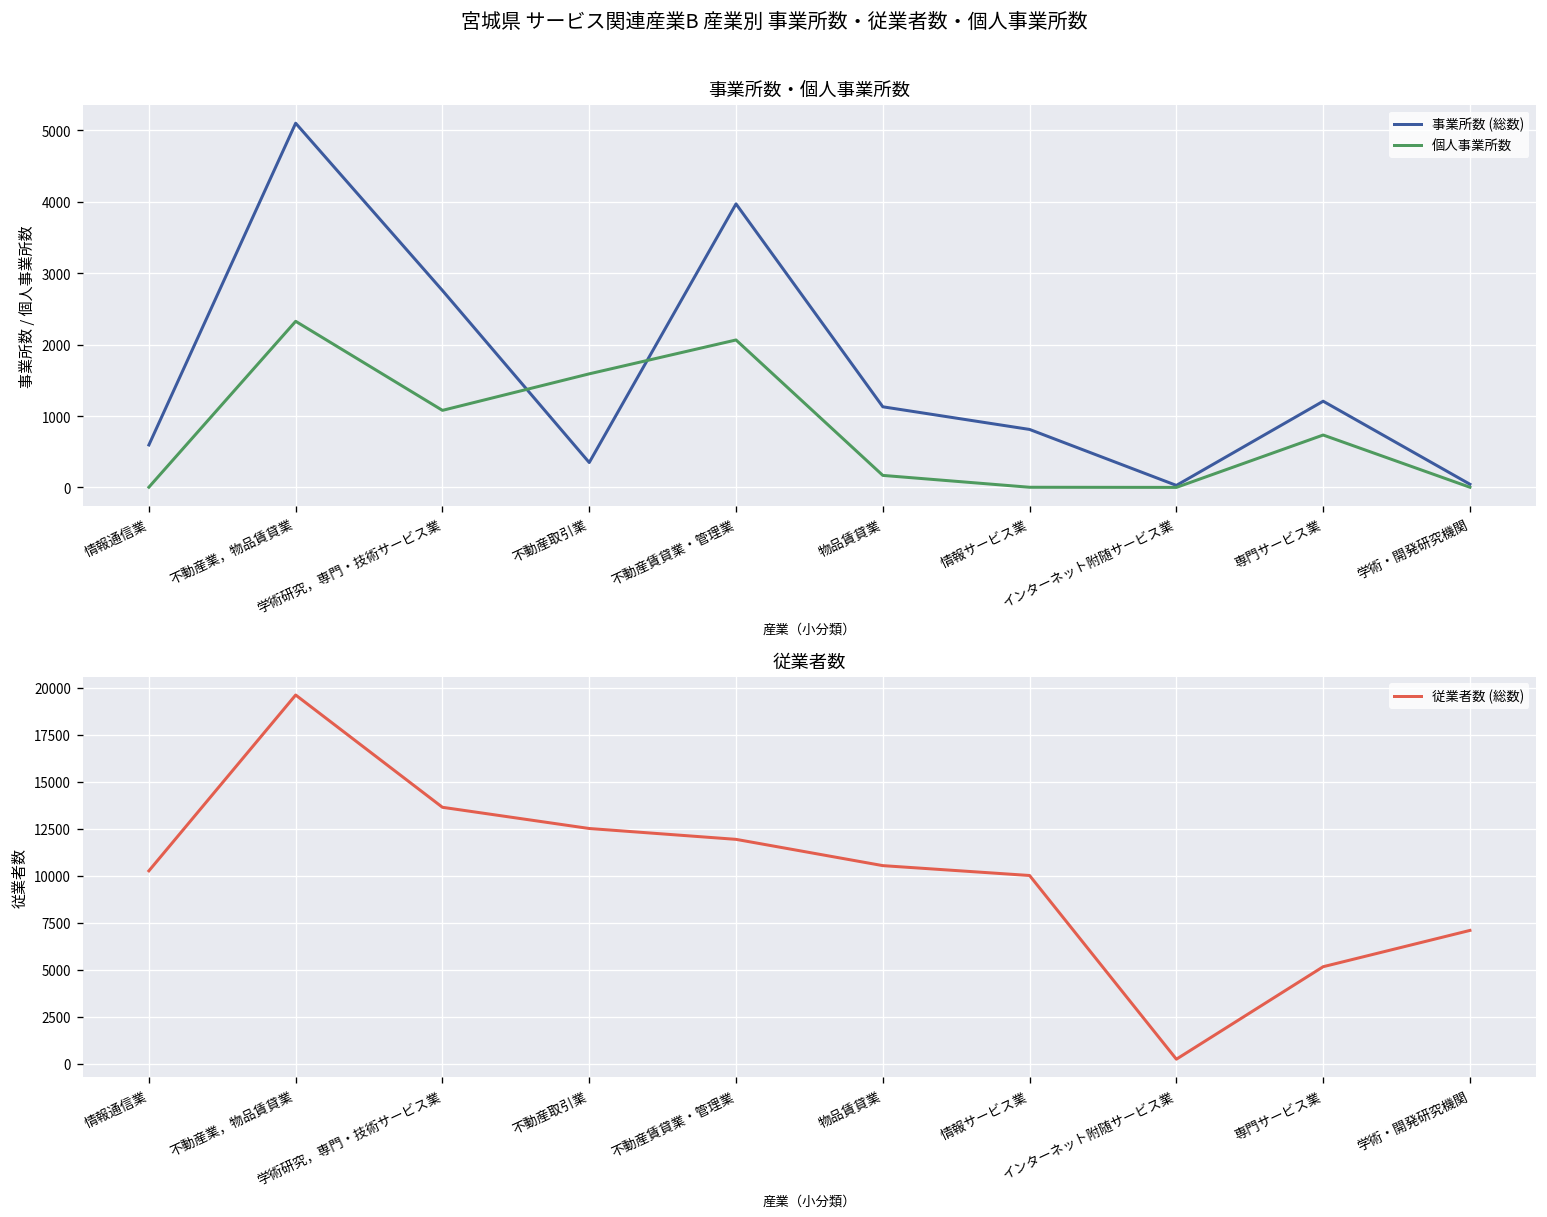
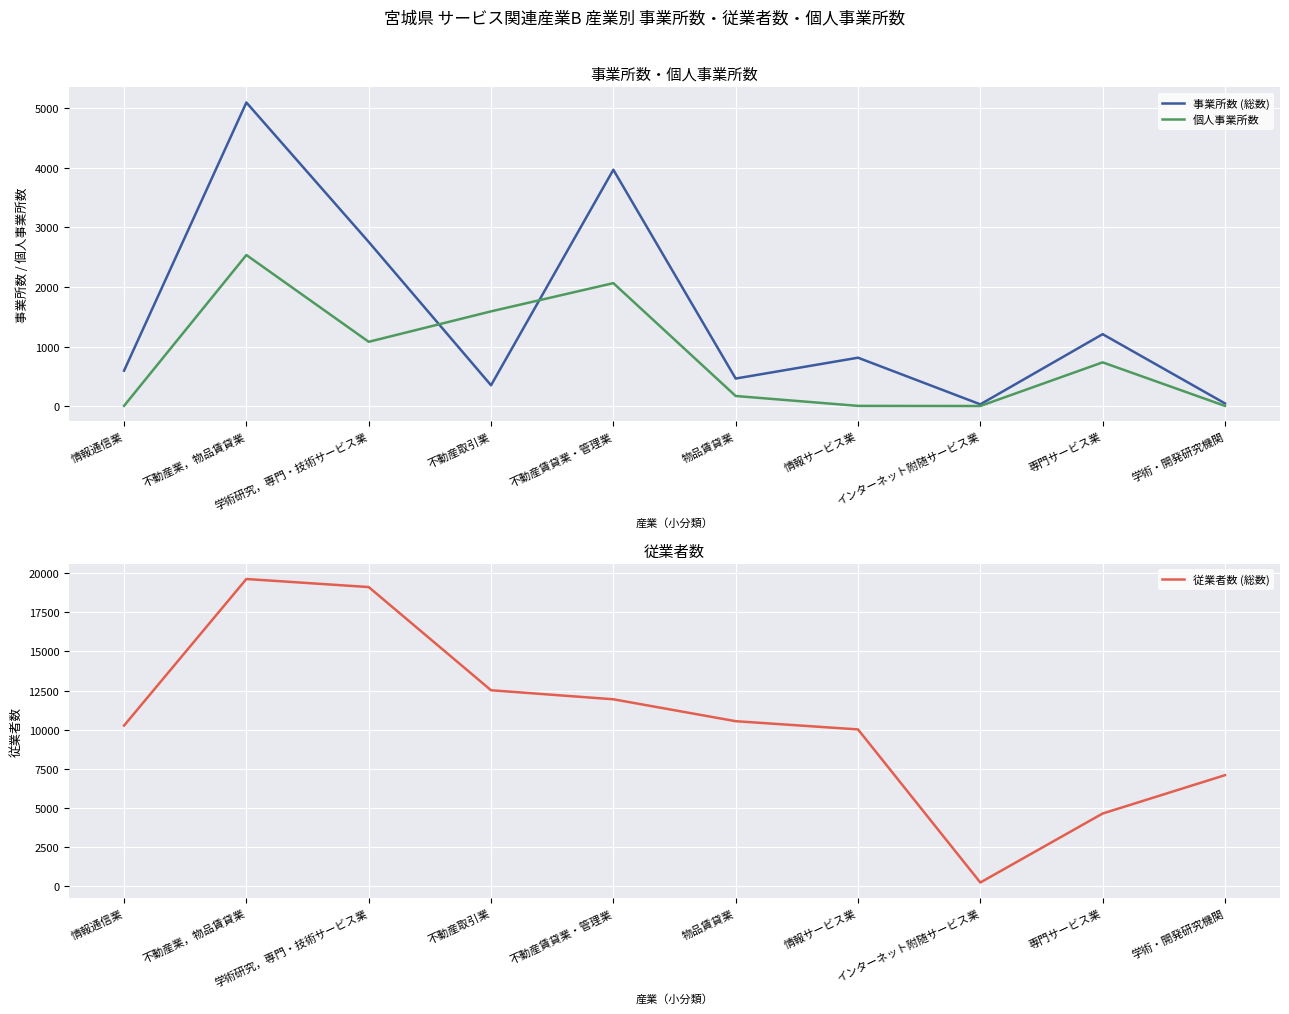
事業所数・個人事業所数, 個人事業所数, 不動産業，物品賃貸業: 2300 -> 2500
事業所数・個人事業所数, 事業所数 (総数), 物品賃貸業: 1100 -> 500
従業者数, 学術研究，専門・技術サービス業: 13600 -> 19100
従業者数, 専門サービス業: 5200 -> 4700
